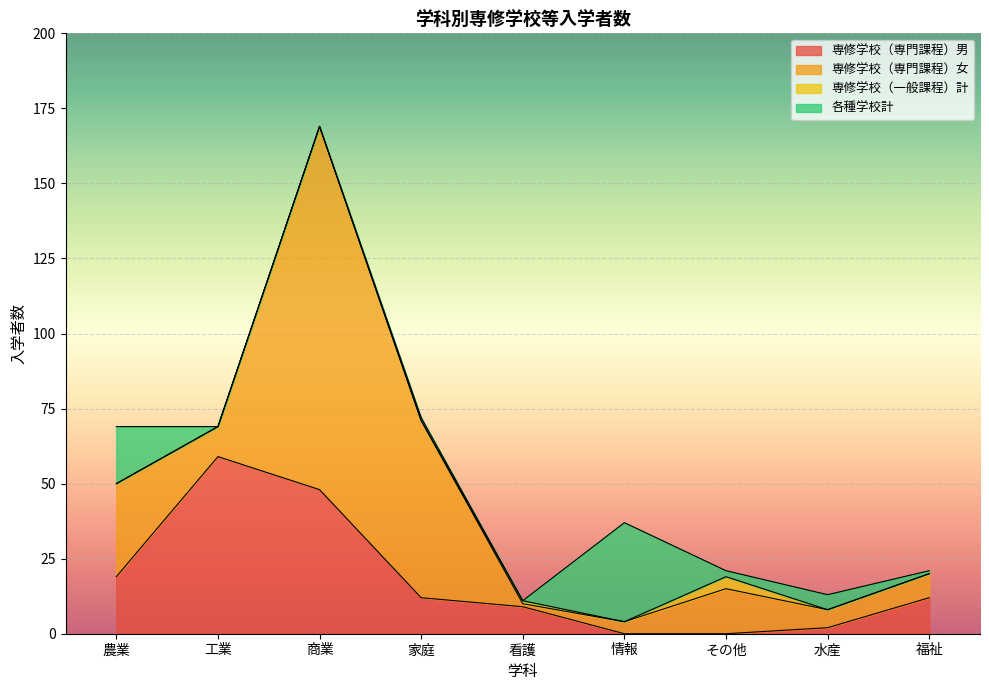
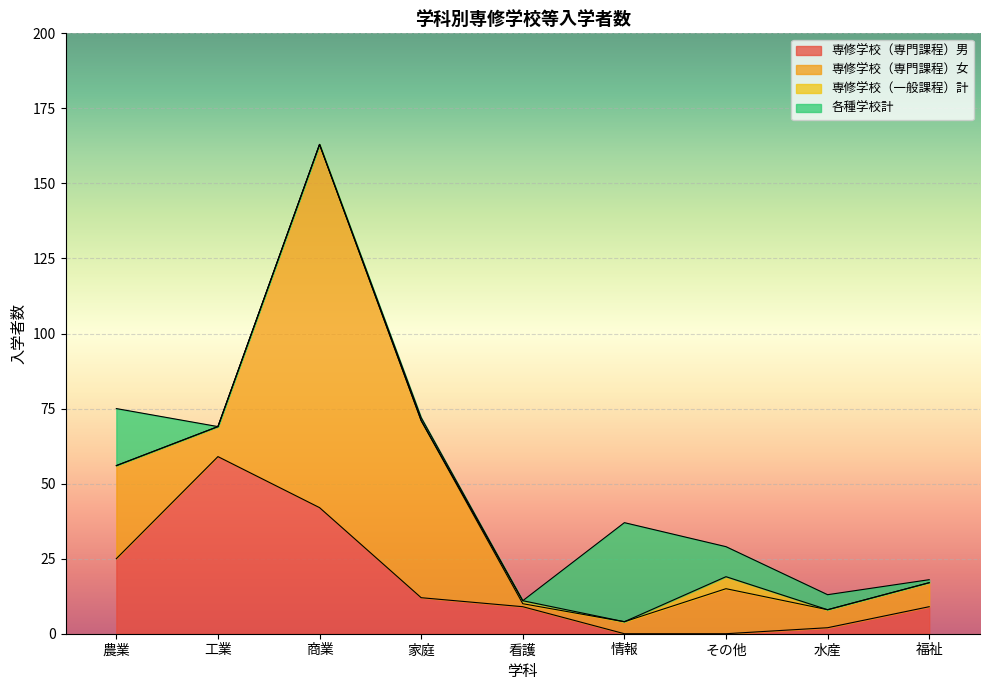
専修学校（専門課程）男, 農業: 19 -> 25
専修学校（専門課程）男, 商業: 48 -> 42
各種学校計, その他: 2 -> 10
専修学校（専門課程）男, 福祉: 12 -> 9
